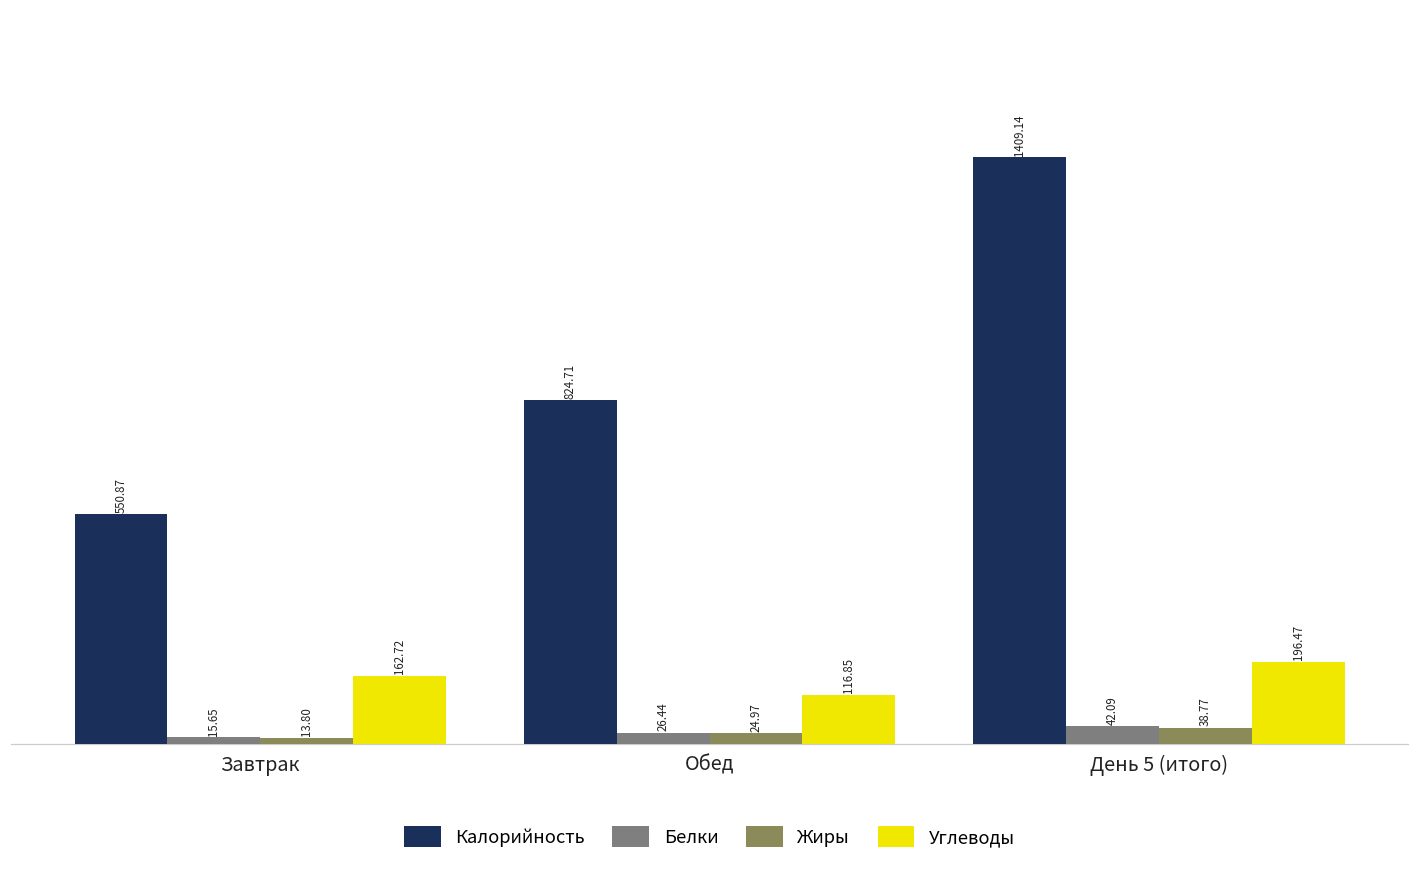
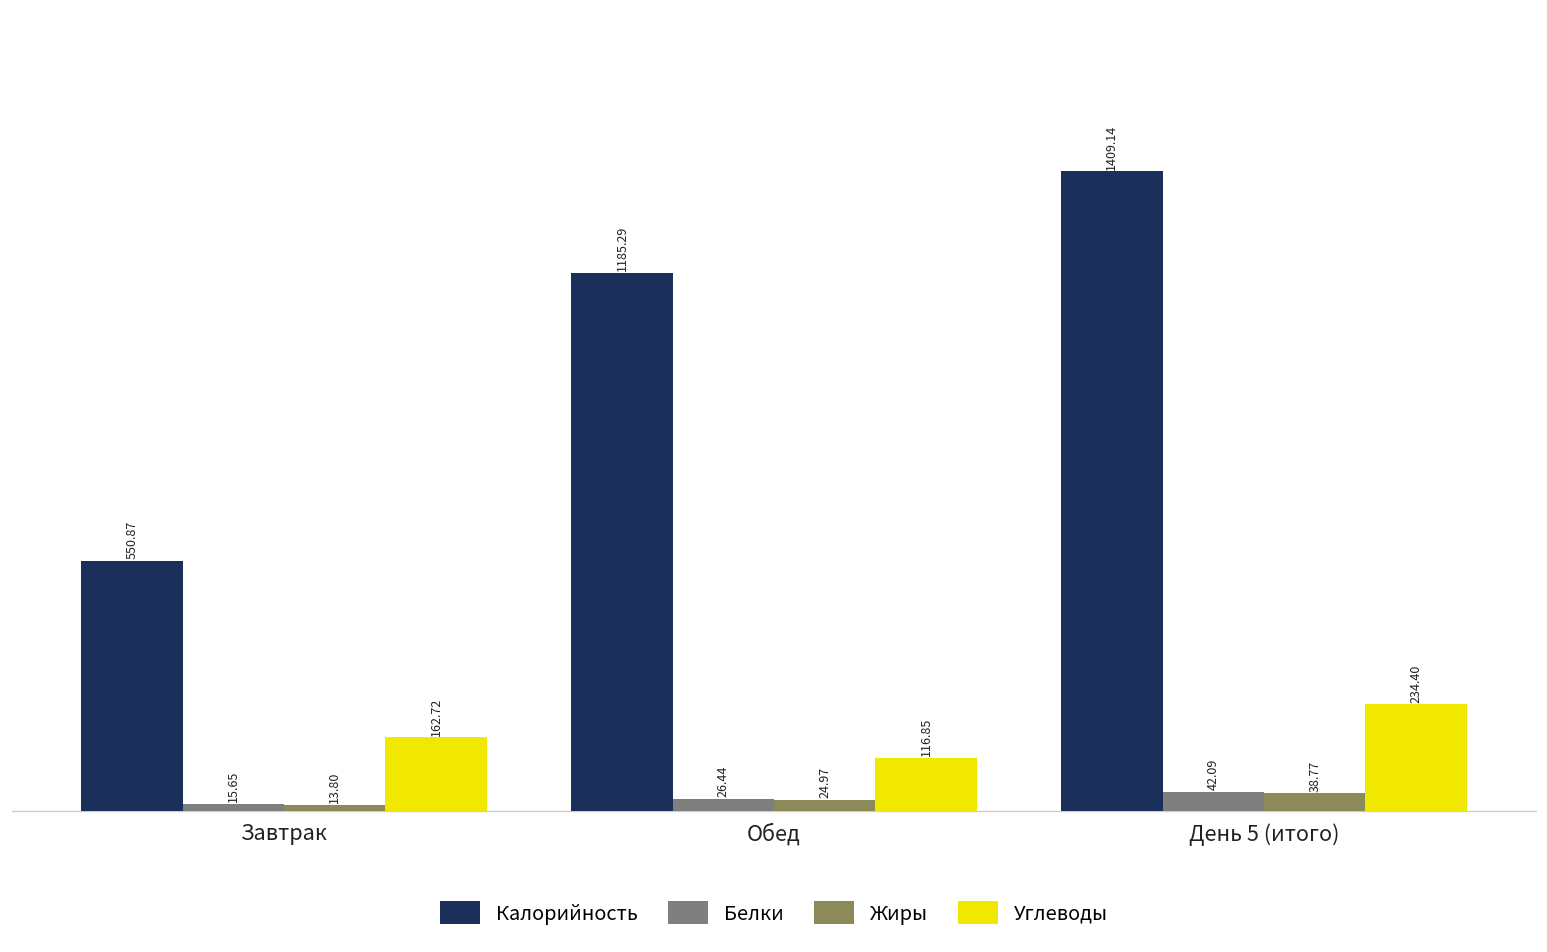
Калорийность, Обед: 824.71 -> 1185.29
Углеводы, День 5 (итого): 196.47 -> 234.40
